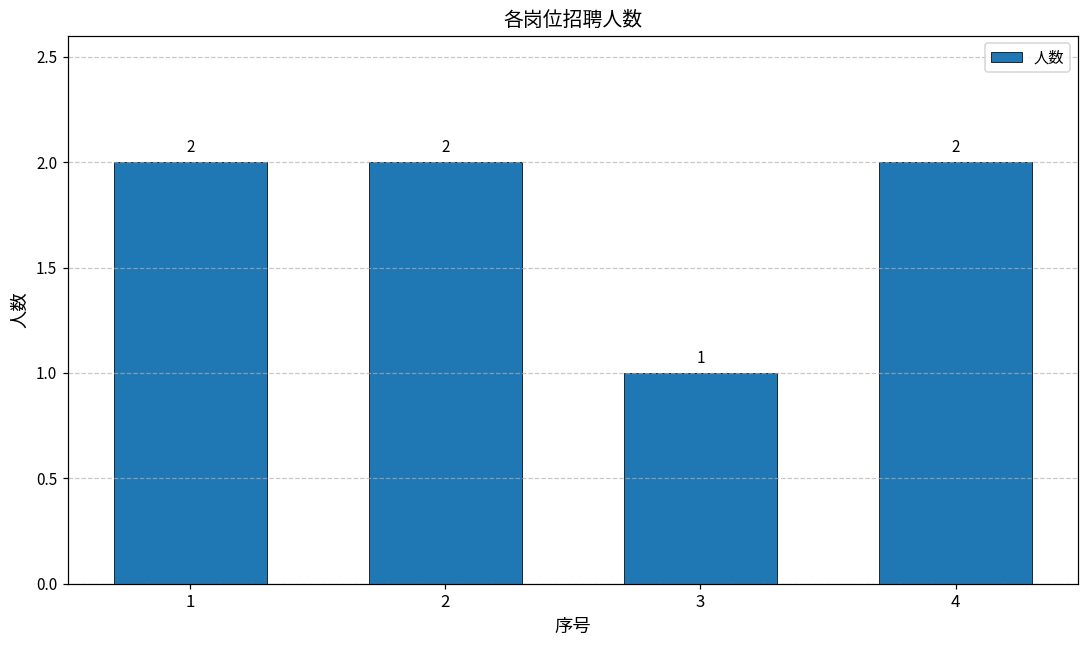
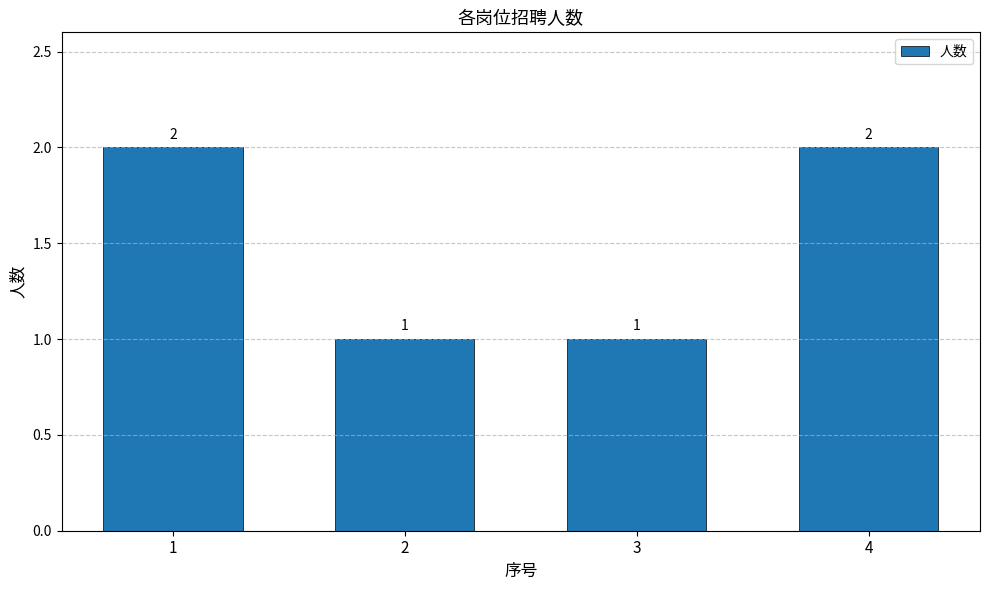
2: 2 -> 1
